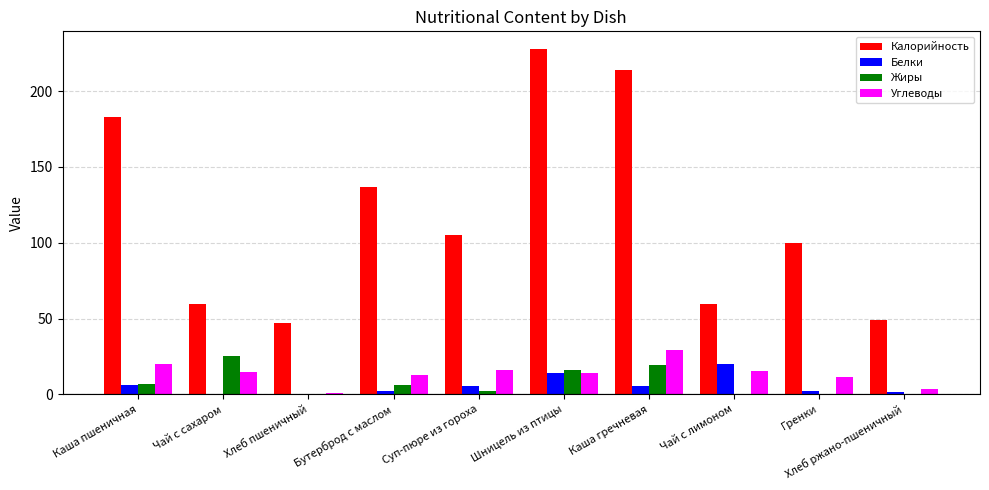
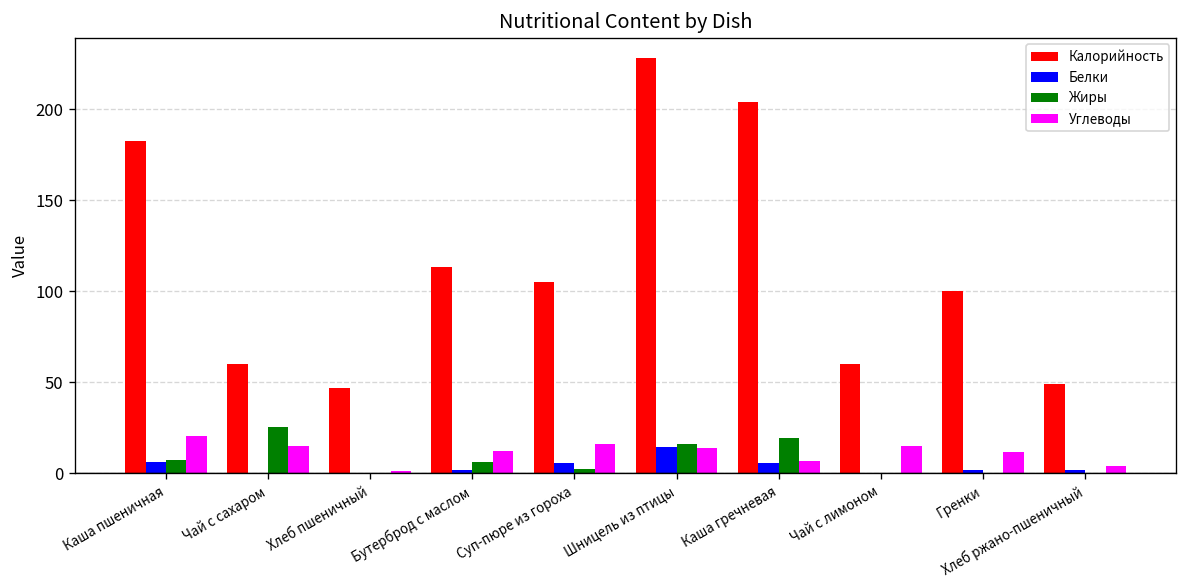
Калорийность, Бутерброд с маслом: 137 -> 113
Калорийность, Каша гречневая: 214 -> 204
Углеводы, Каша гречневая: 29 -> 7
Белки, Чай с лимоном: 20 -> 0
